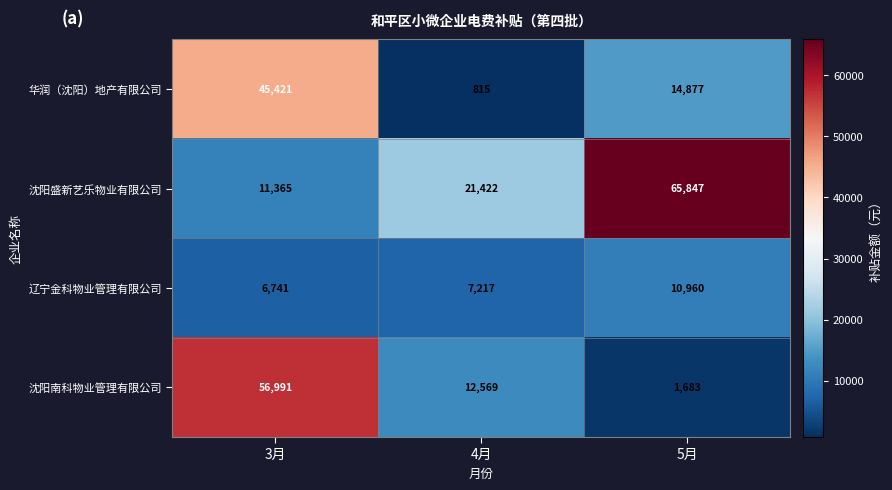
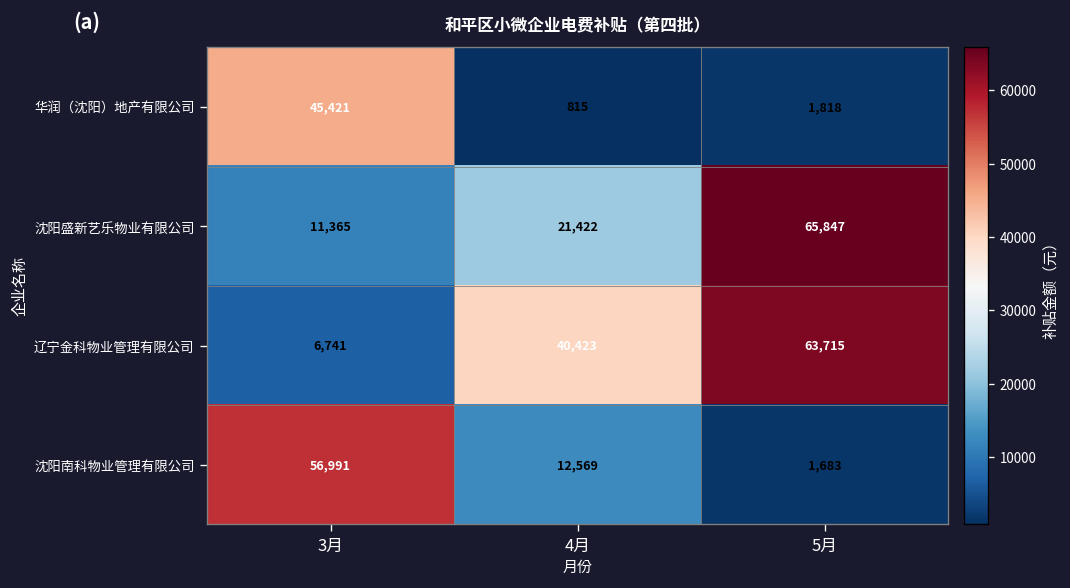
华润（沈阳）地产有限公司, 5月: 14,877 -> 1,818
辽宁金科物业管理有限公司, 4月: 7,217 -> 40,423
辽宁金科物业管理有限公司, 5月: 10,960 -> 63,715
